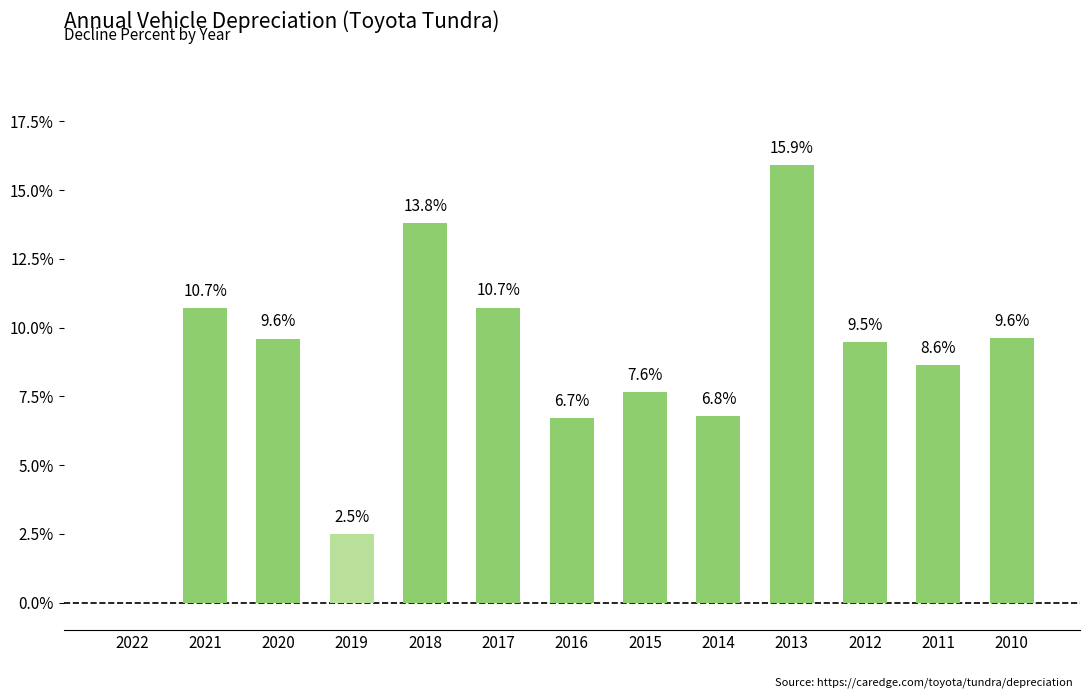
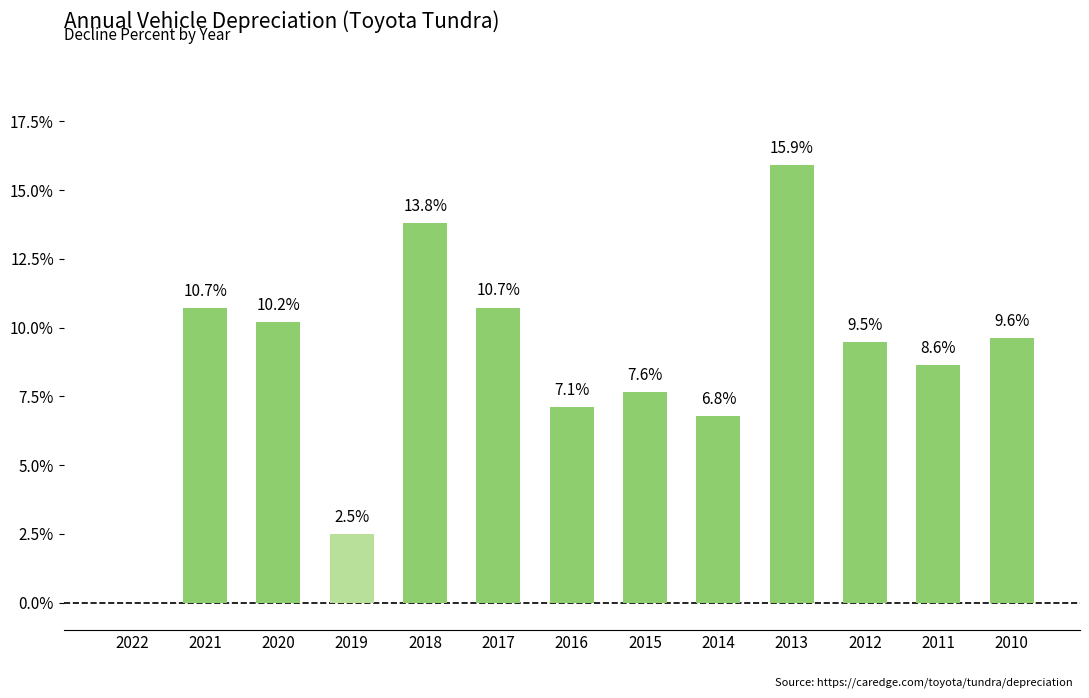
2020: 9.6% -> 10.2%
2016: 6.7% -> 7.1%
